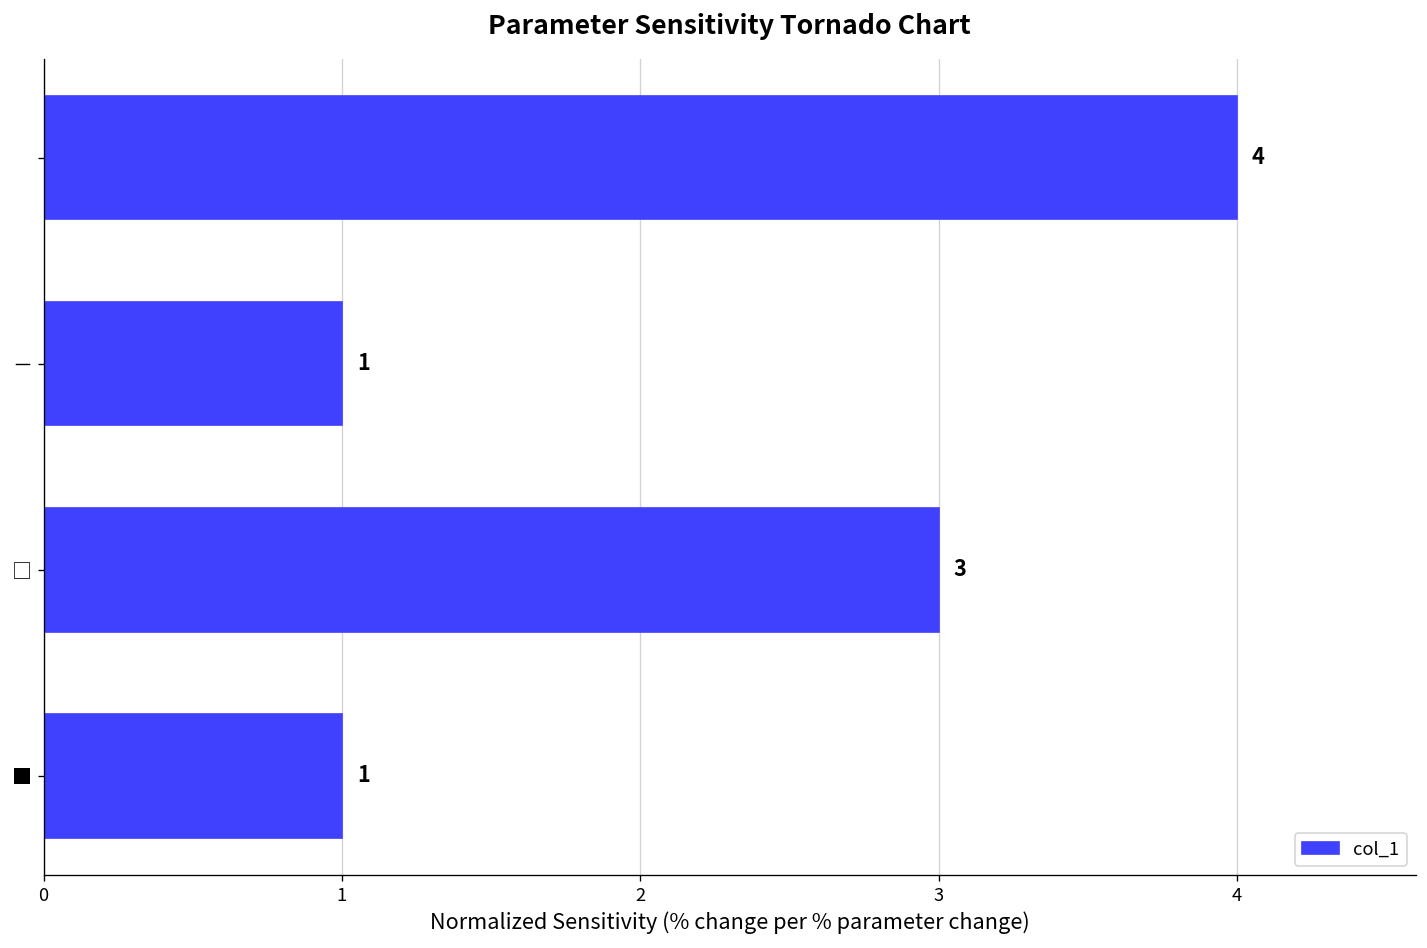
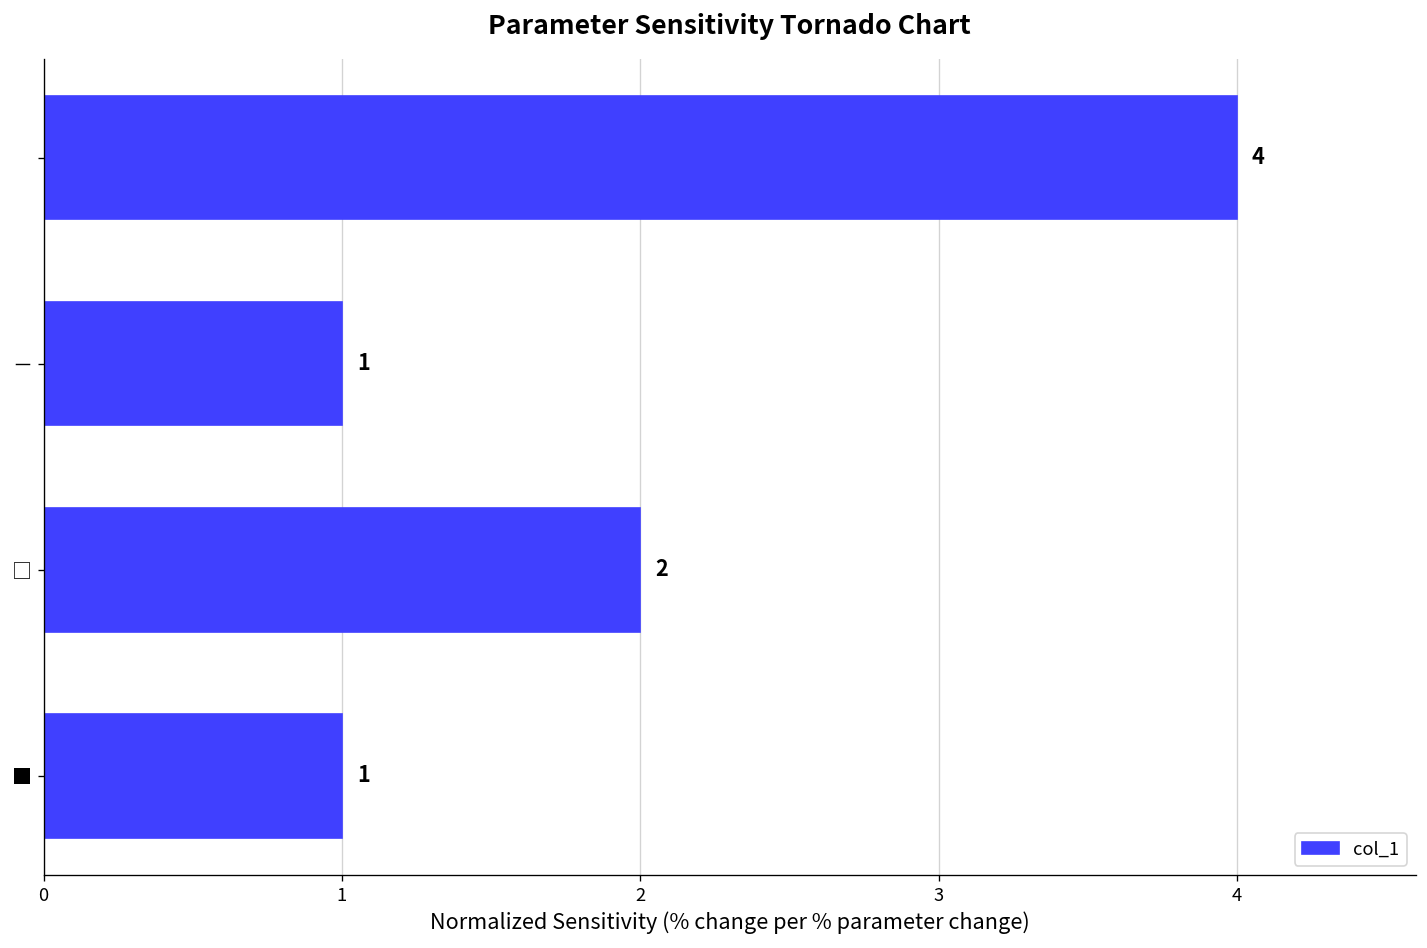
□: 3 -> 2
